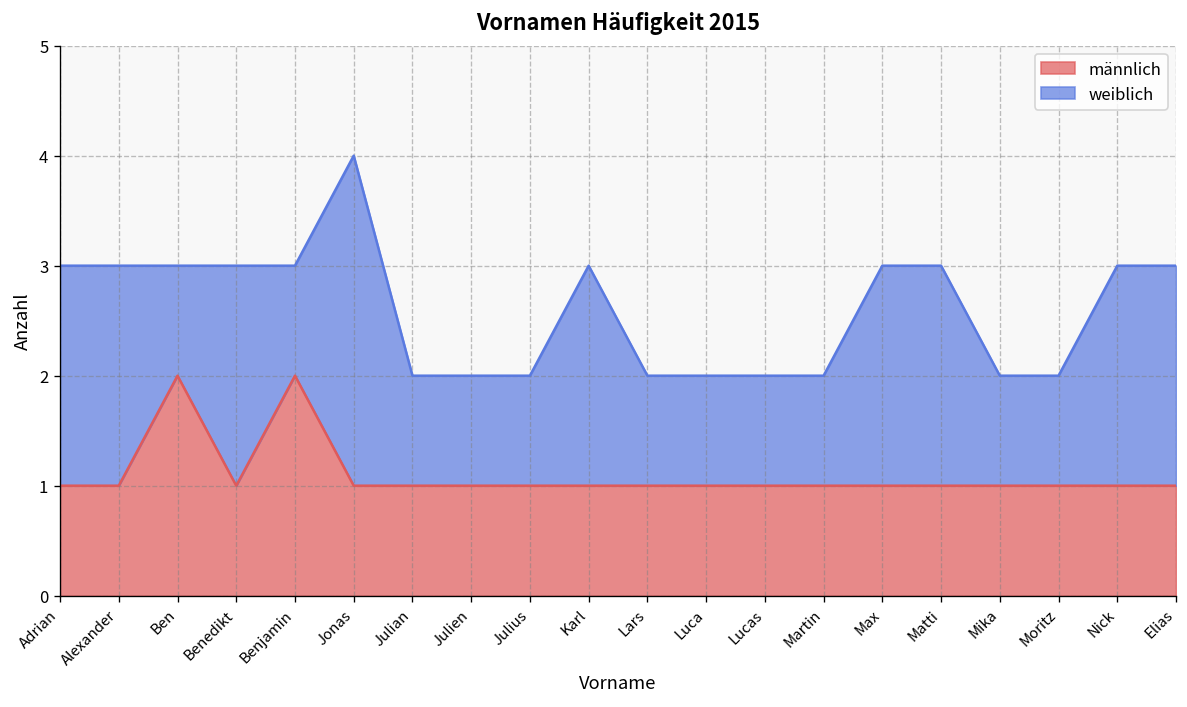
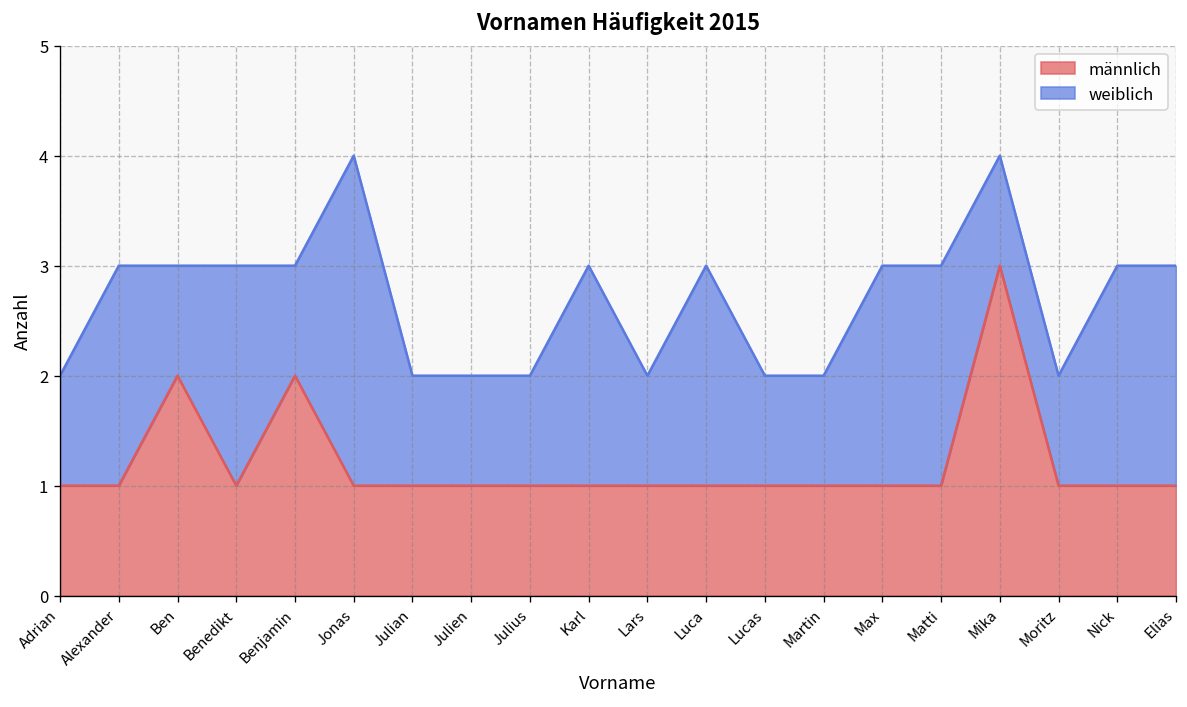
weiblich, Adrian: 2 -> 1
weiblich, Luca: 1 -> 2
männlich, Mika: 1 -> 3
